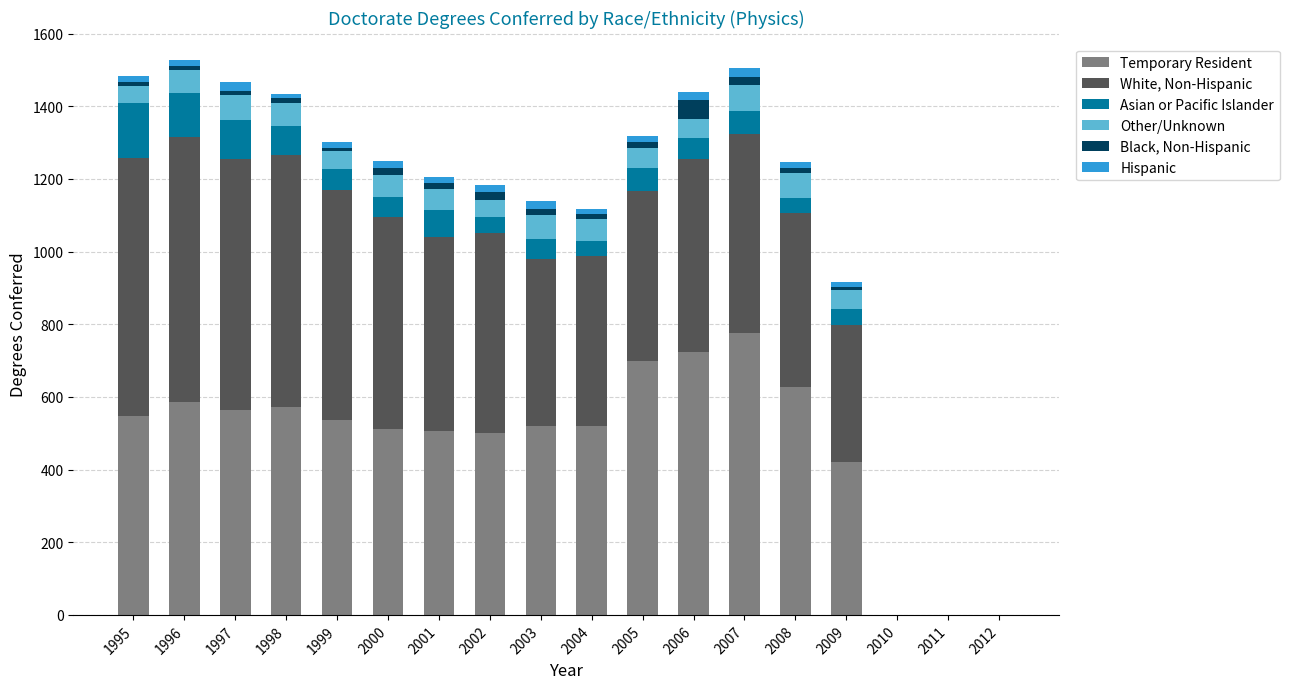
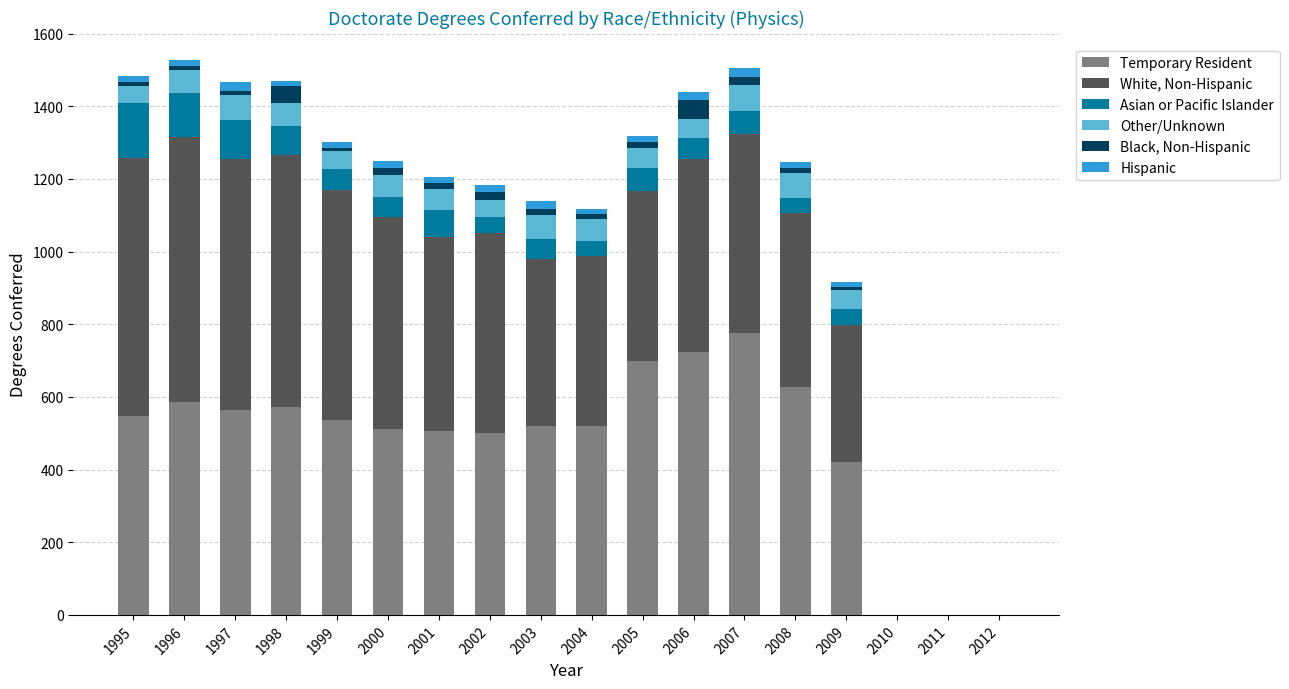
Black, Non-Hispanic, 1998: 10 -> 50
